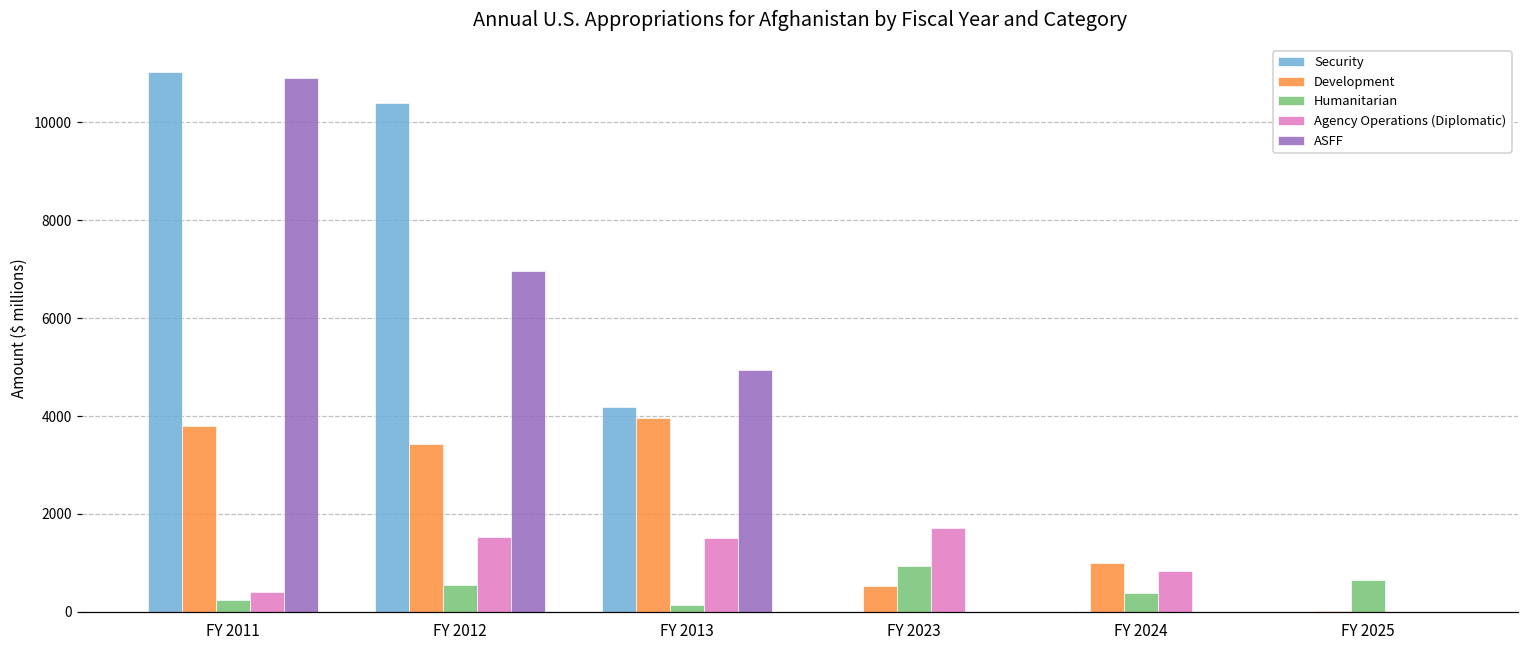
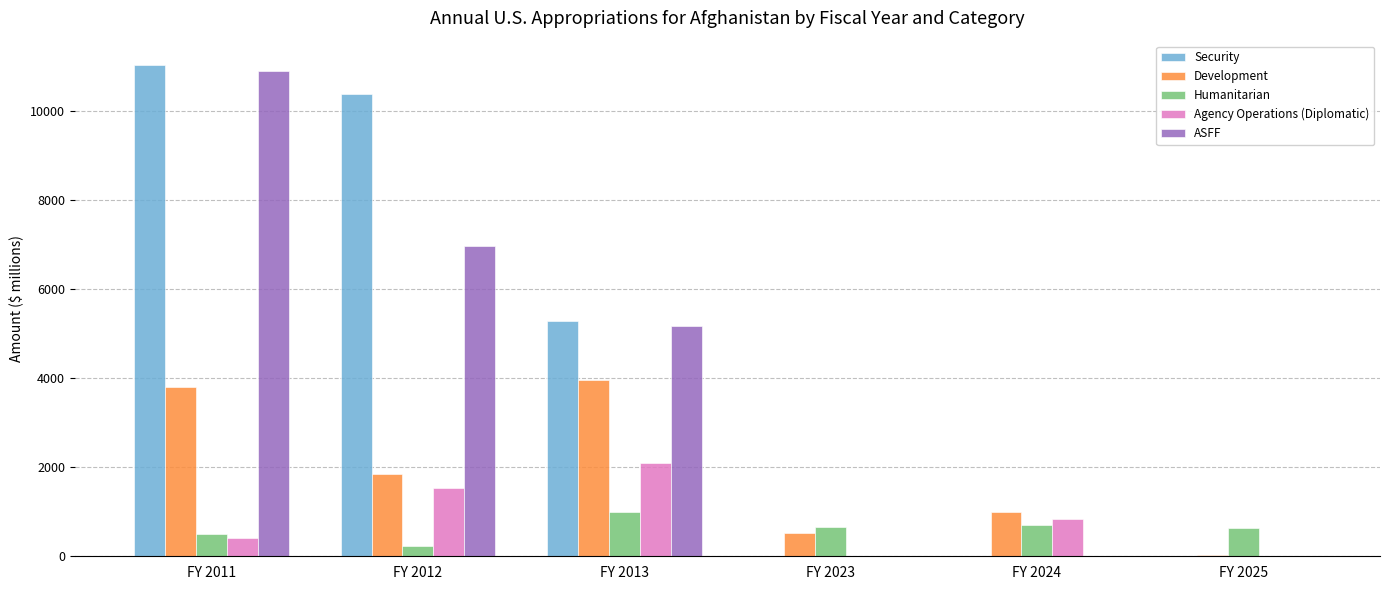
Humanitarian, FY 2011: 200 -> 500
Development, FY 2012: 3400 -> 1800
Humanitarian, FY 2012: 600 -> 200
Security, FY 2013: 4200 -> 5300
Humanitarian, FY 2013: 100 -> 1000
Agency Operations (Diplomatic), FY 2013: 1500 -> 2100
ASFF, FY 2013: 4900 -> 5200
Humanitarian, FY 2023: 900 -> 700
Agency Operations (Diplomatic), FY 2023: 1700 -> 0
Humanitarian, FY 2024: 400 -> 700
